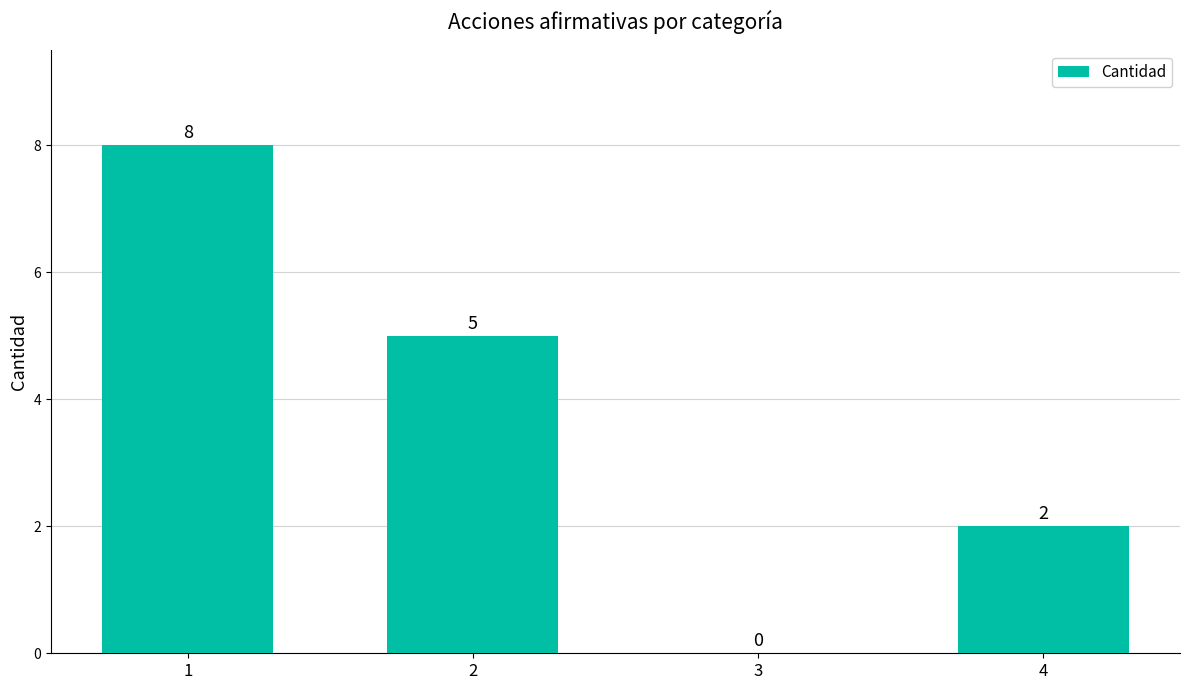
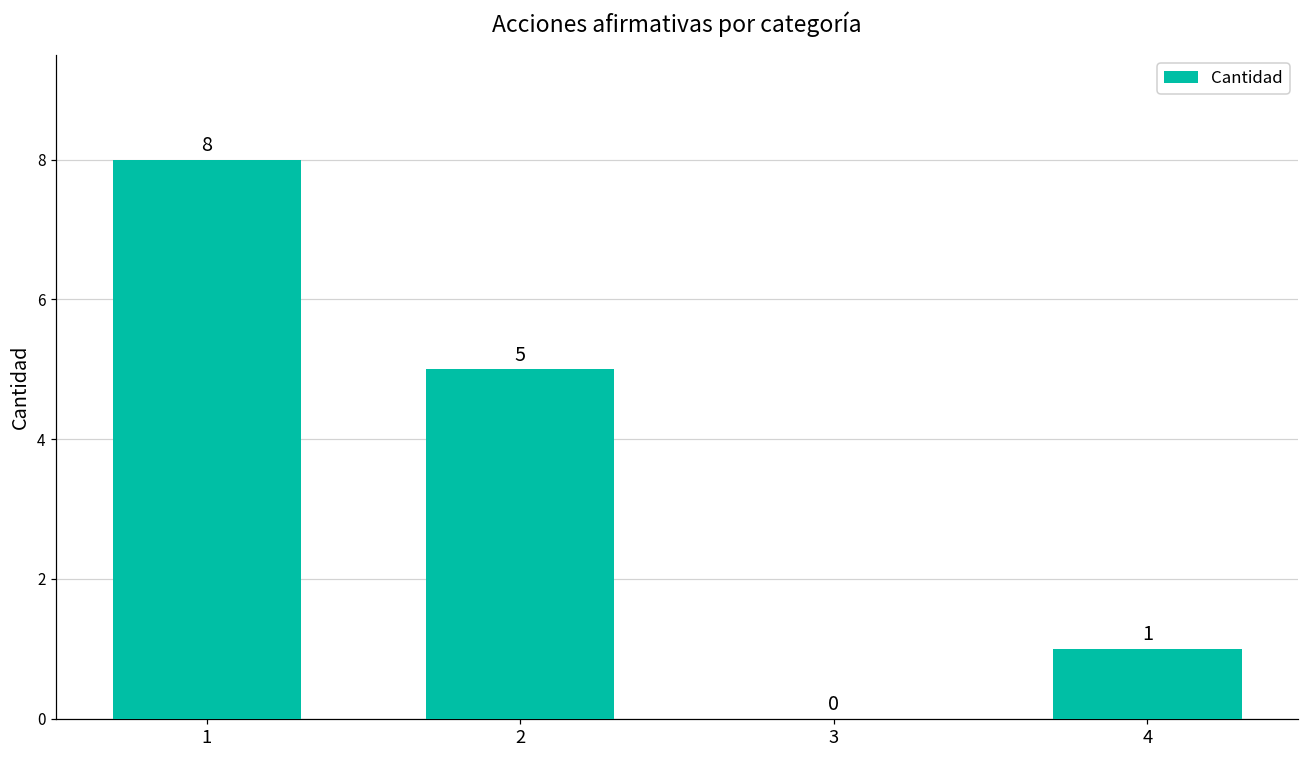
4: 2 -> 1
